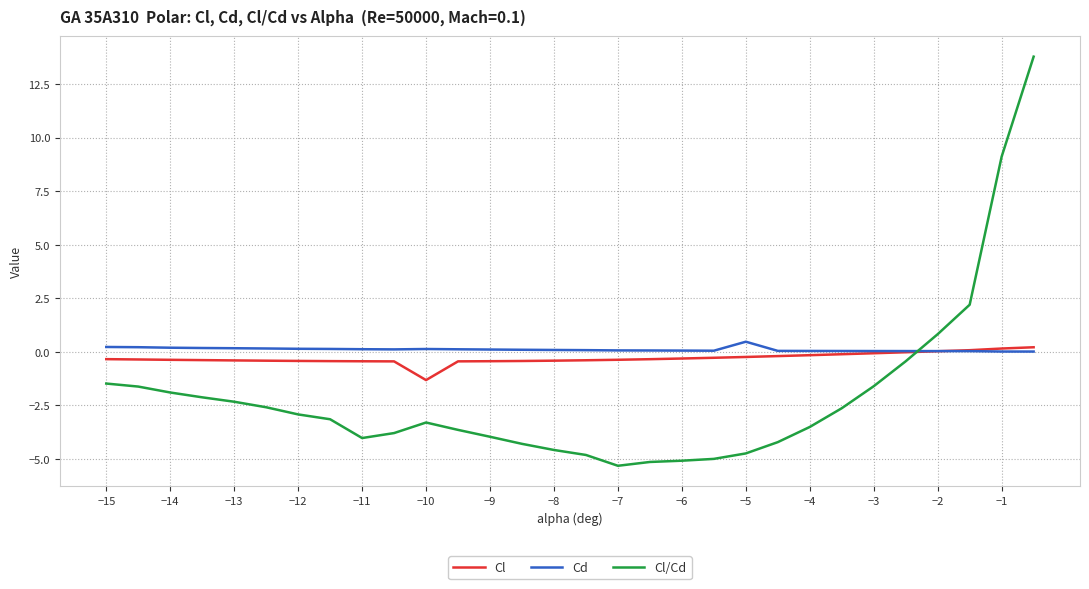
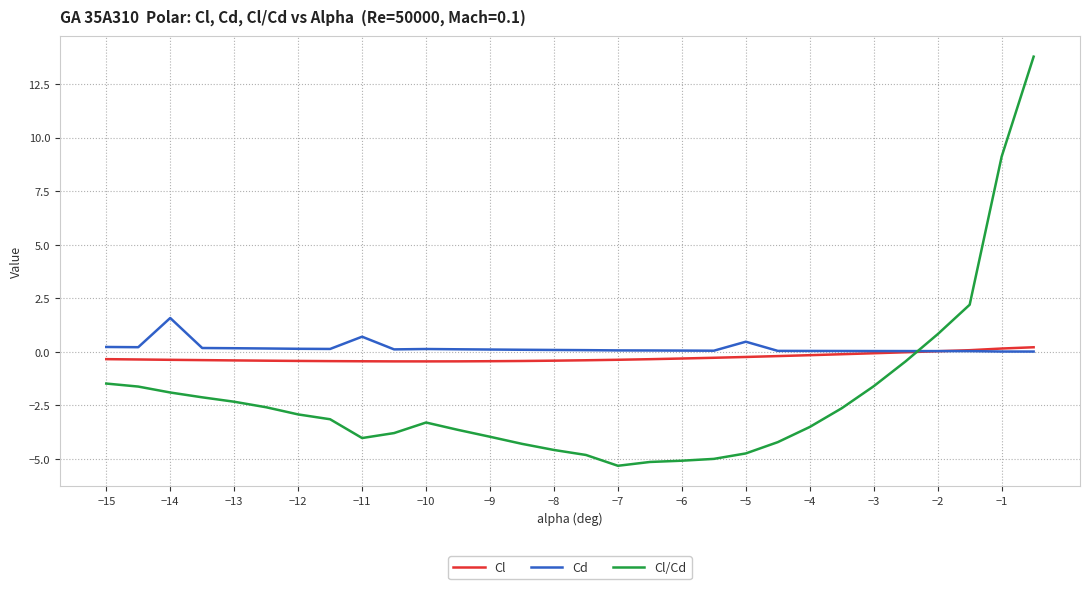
Cd, −14: 0.2 -> 1.6
Cd, −11: 0.1 -> 0.7
Cl, −10: -1.3 -> -0.4
